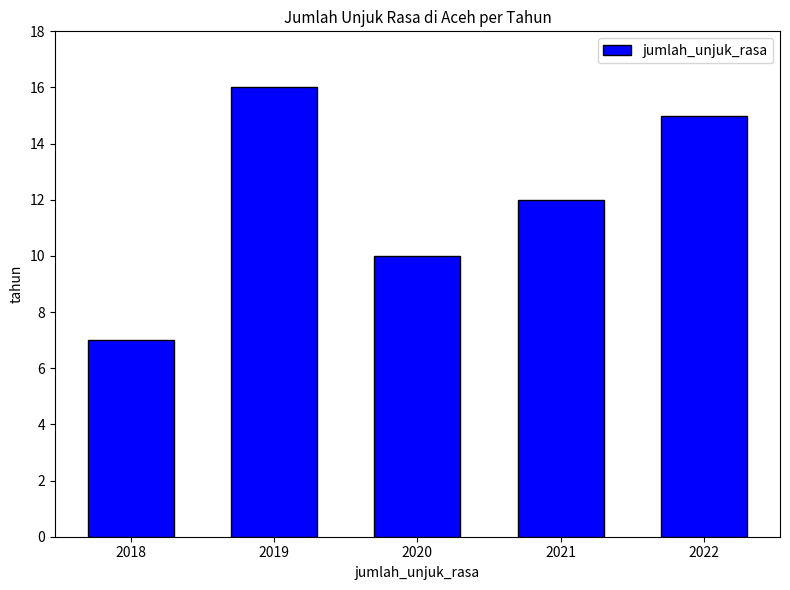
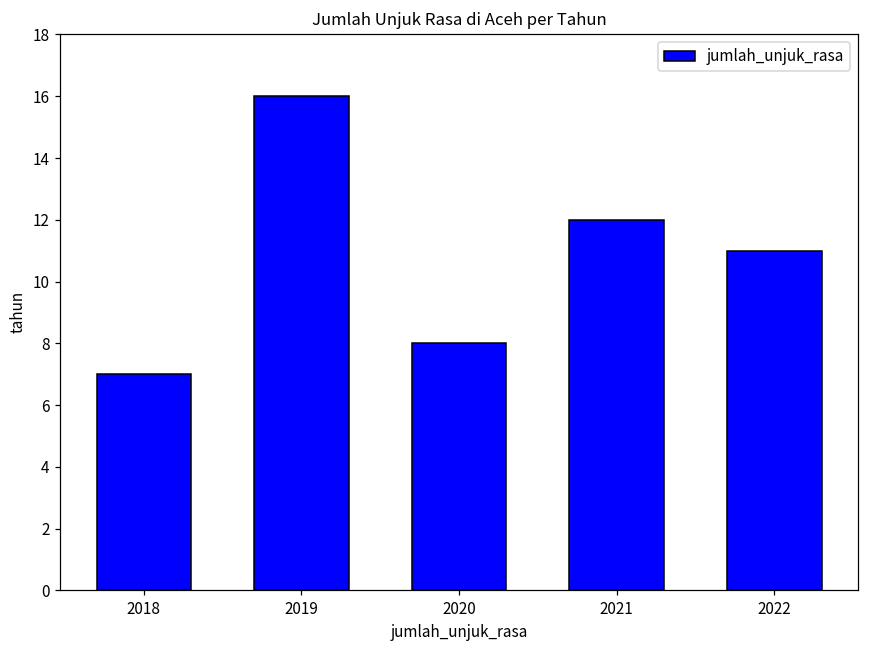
2020: 10 -> 8
2022: 15 -> 11
